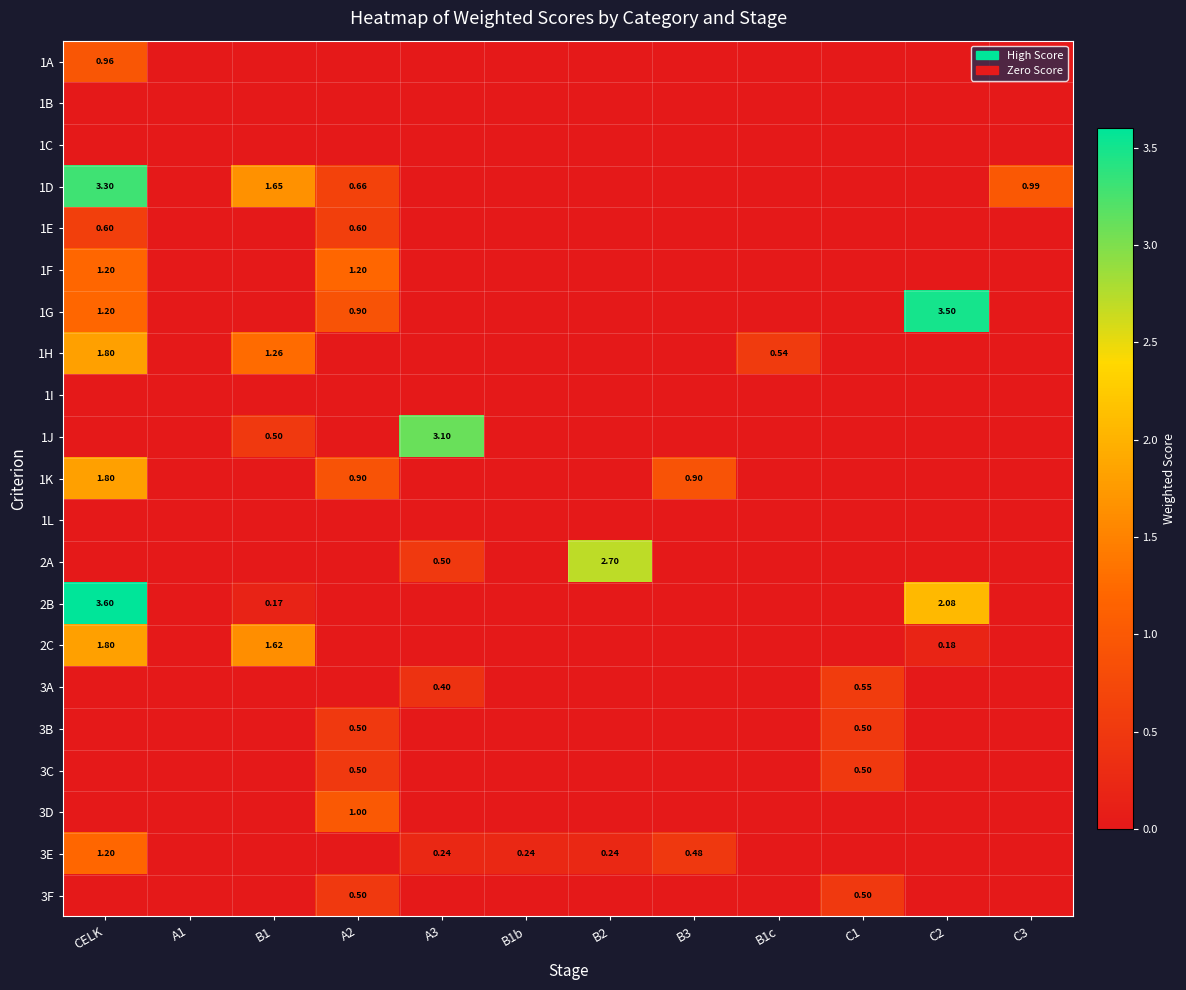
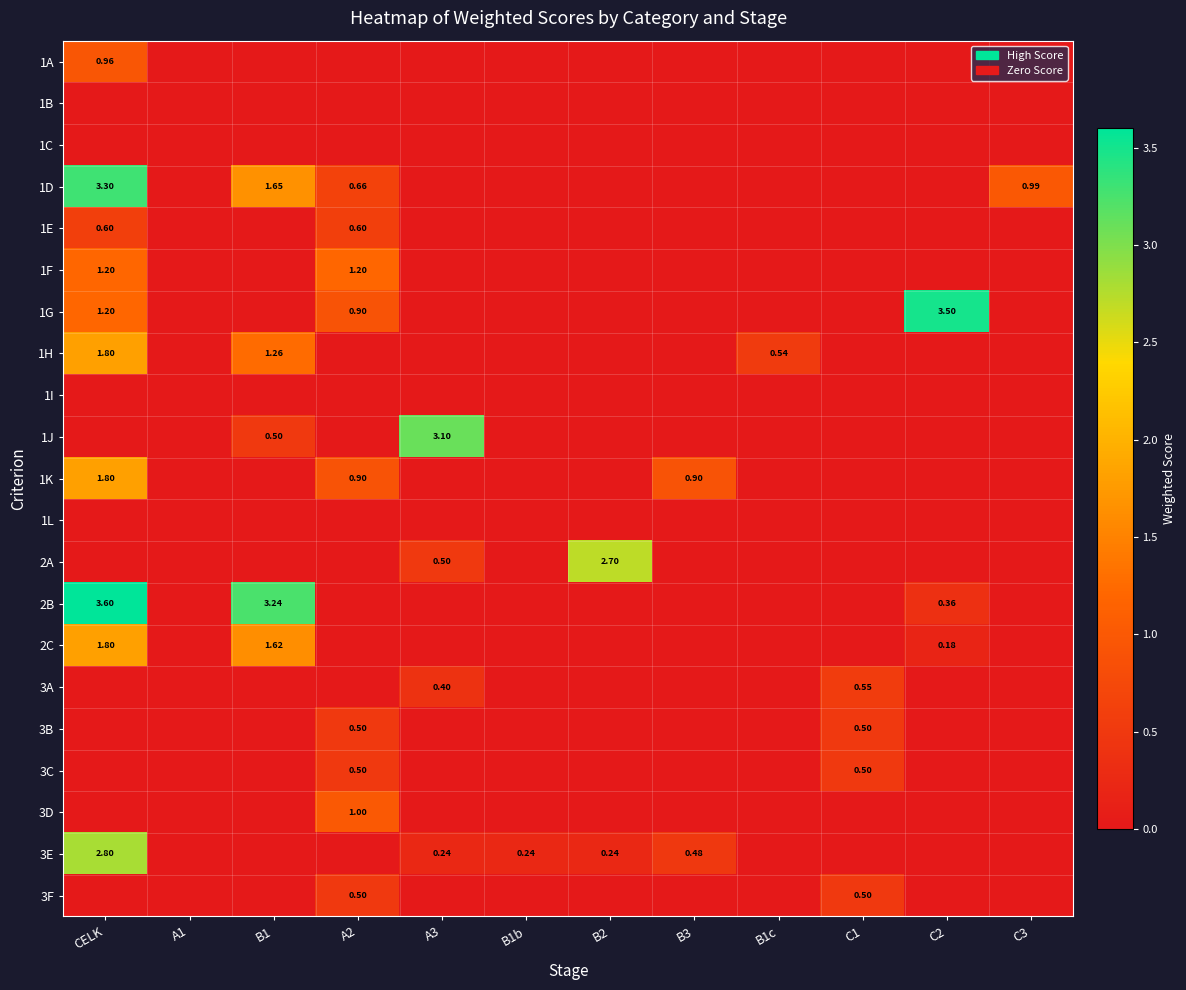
2B, B1: 0.17 -> 3.24
2B, C2: 2.08 -> 0.36
3E, CELK: 1.20 -> 2.80
